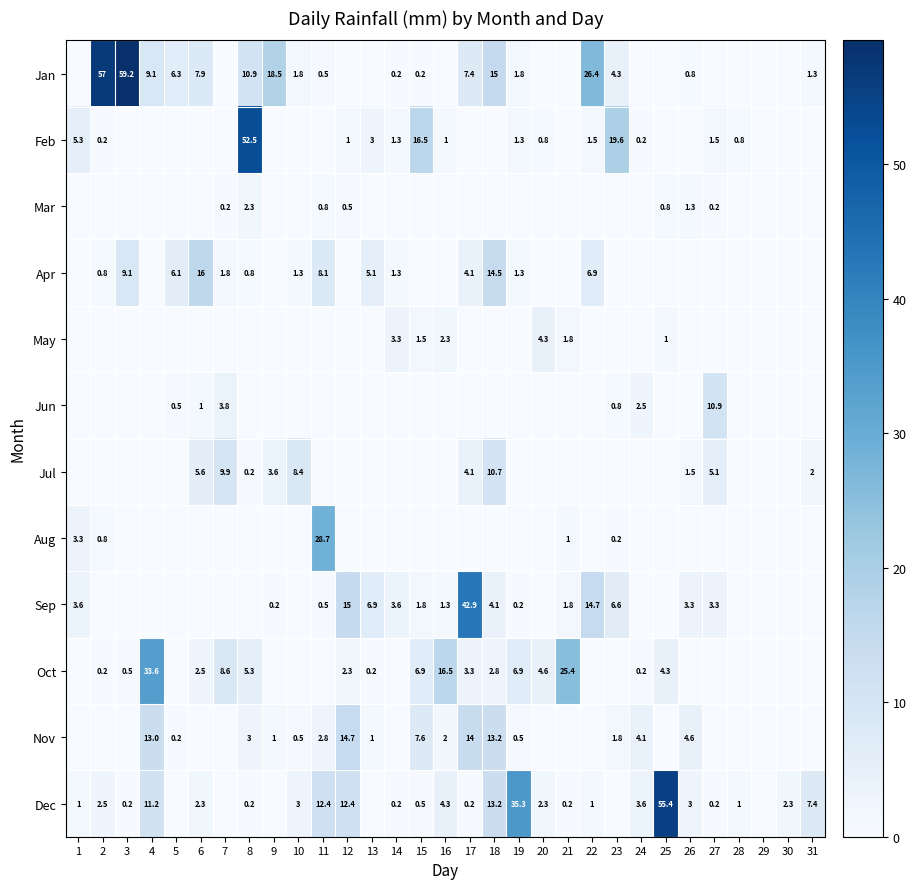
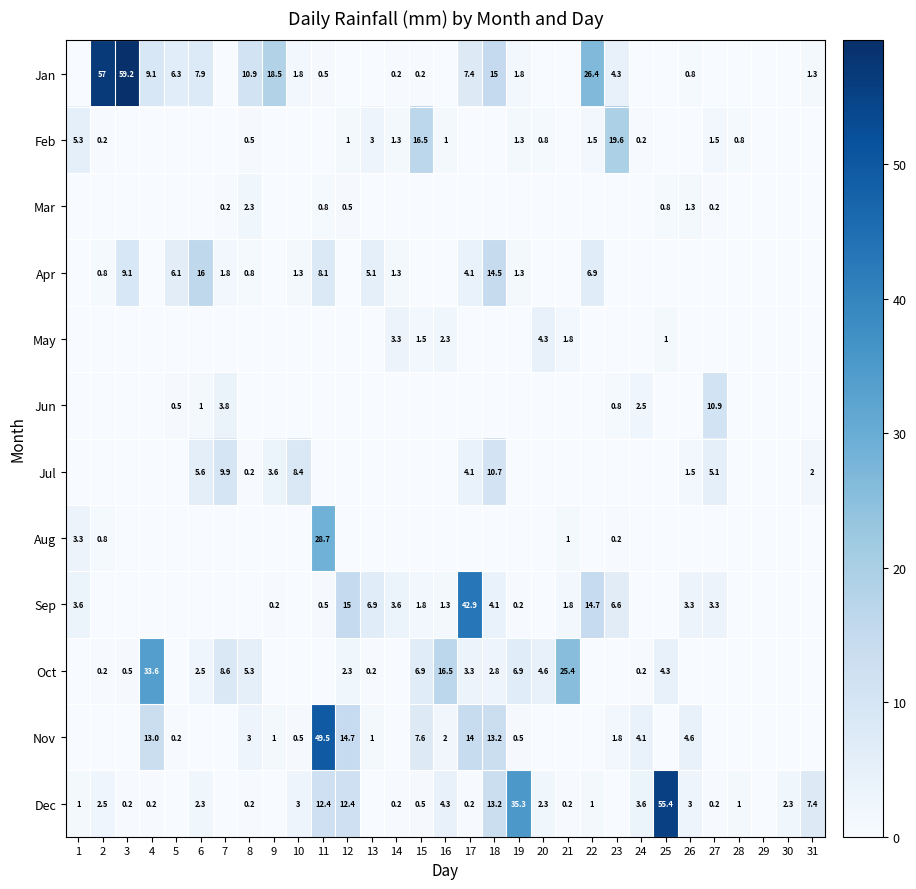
Feb, 8: 52.5 -> 0.5
Nov, 11: 2.8 -> 49.5
Dec, 4: 11.2 -> 0.2
